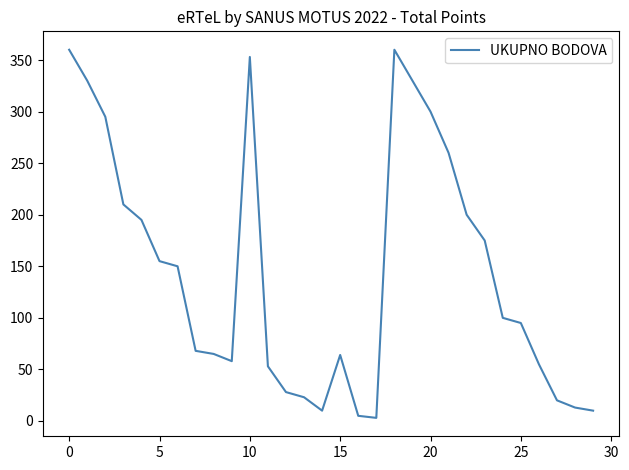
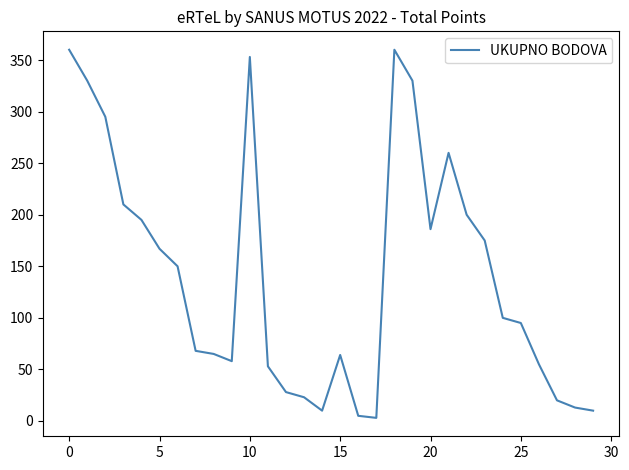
5: 155 -> 167
20: 300 -> 186
